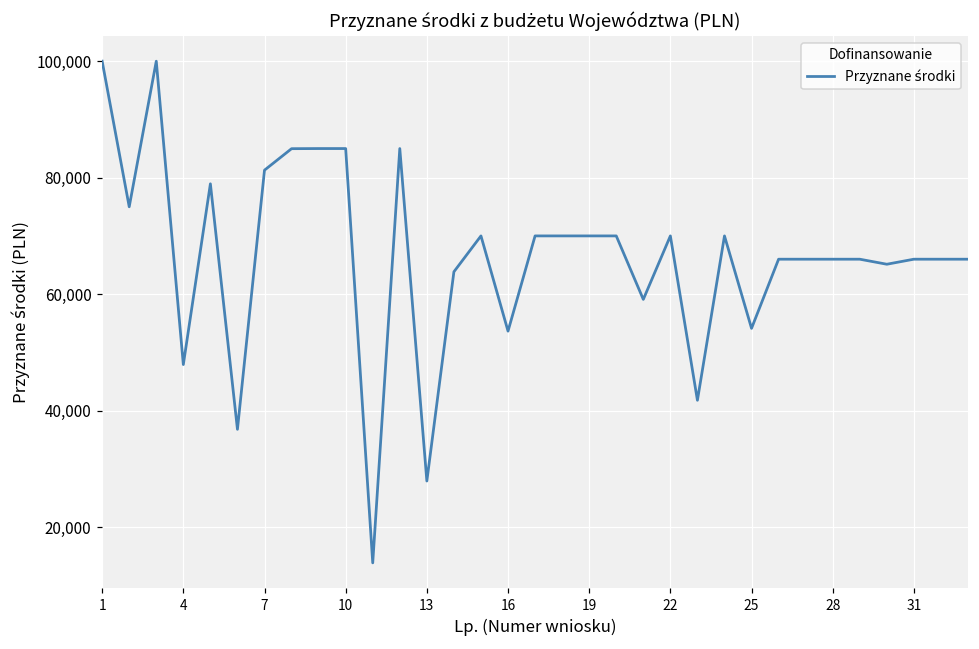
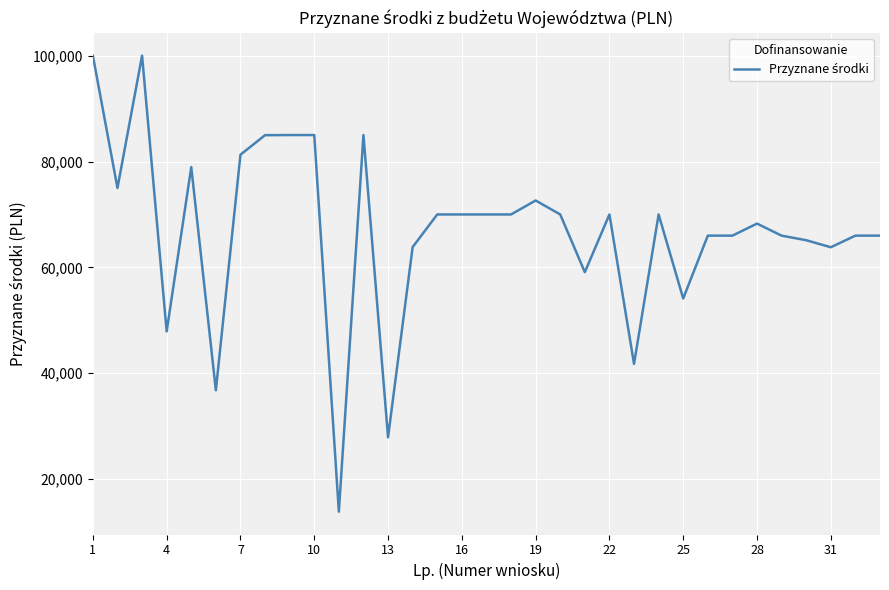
16: 54,000 -> 70,000
19: 70,000 -> 73,000
28: 66,000 -> 68,000
31: 66,000 -> 64,000
